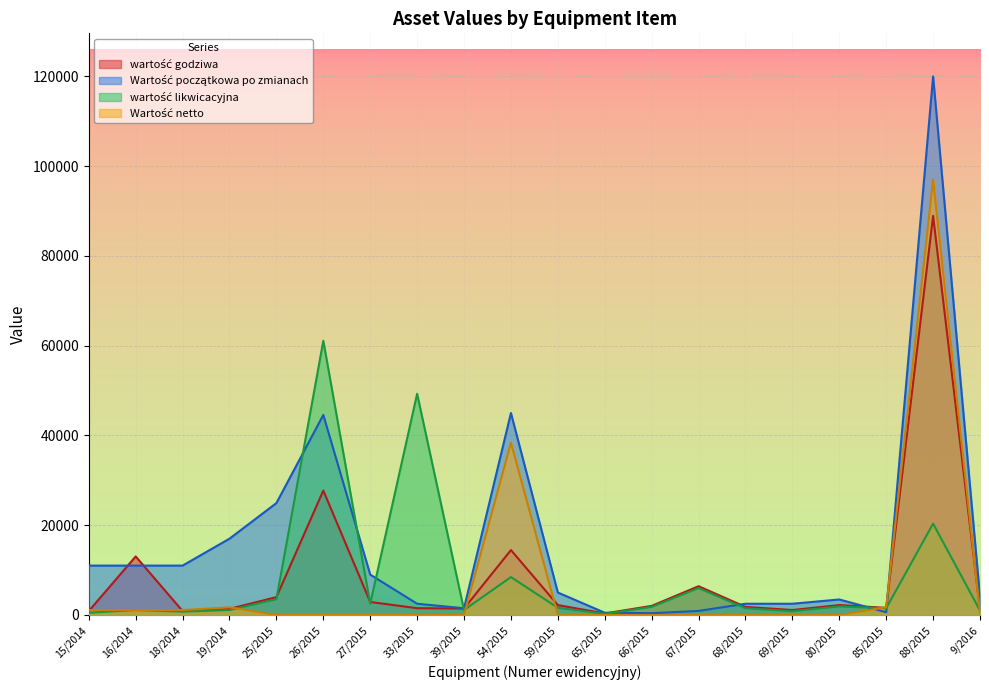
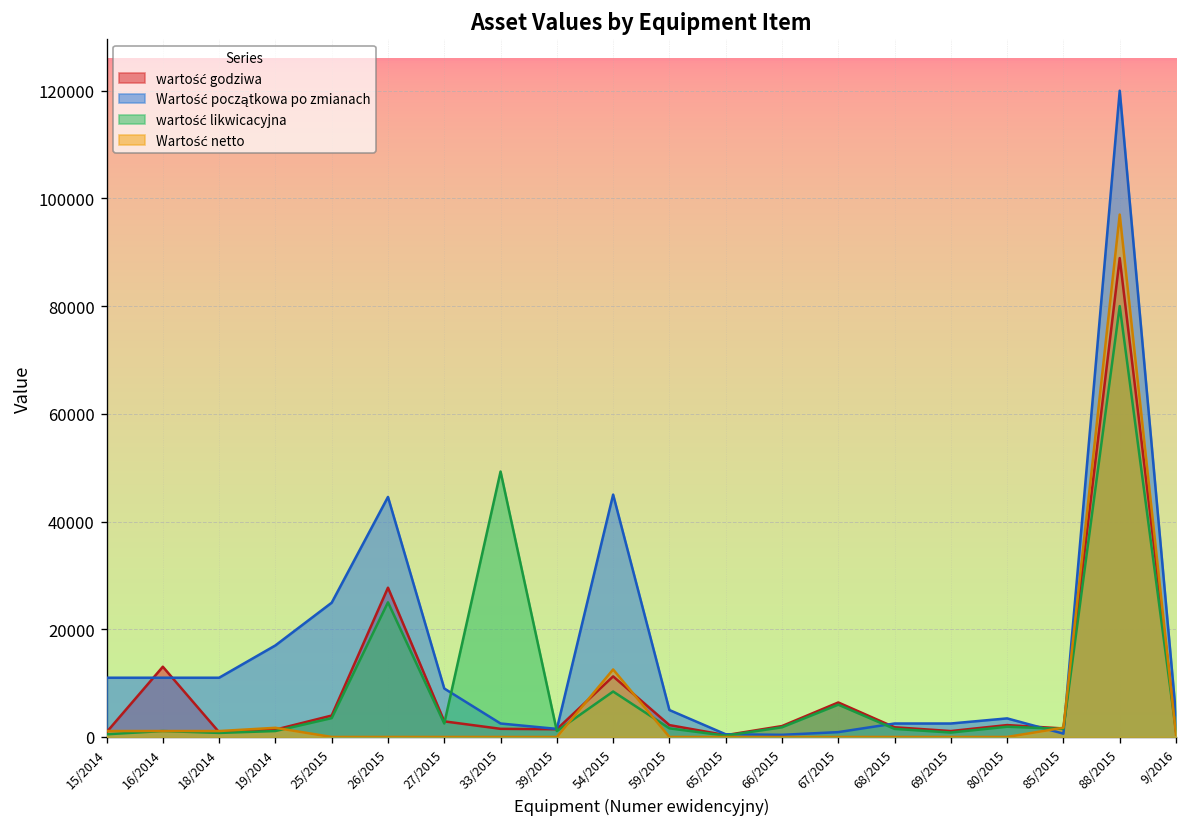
wartość likwicacyjna, 26/2015: 61000 -> 25000
wartość godziwa, 54/2015: 14000 -> 11000
Wartość netto, 54/2015: 38000 -> 13000
wartość likwicacyjna, 88/2015: 20000 -> 80000
